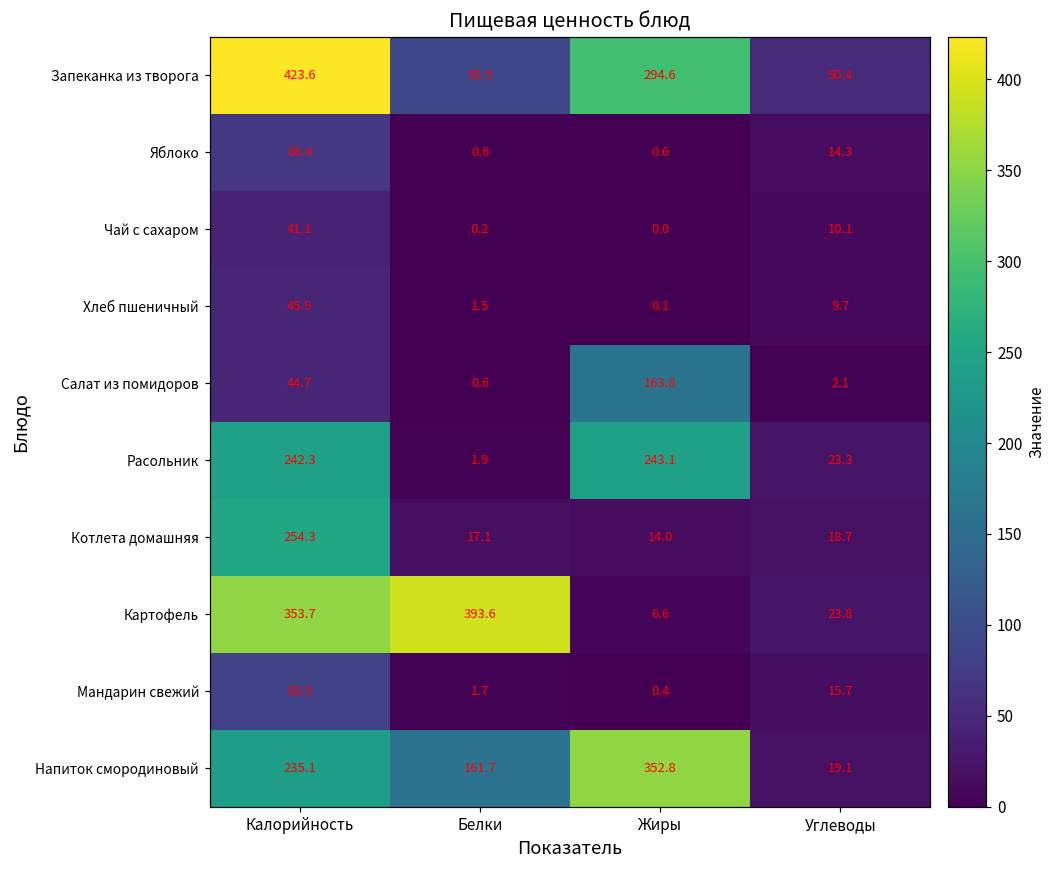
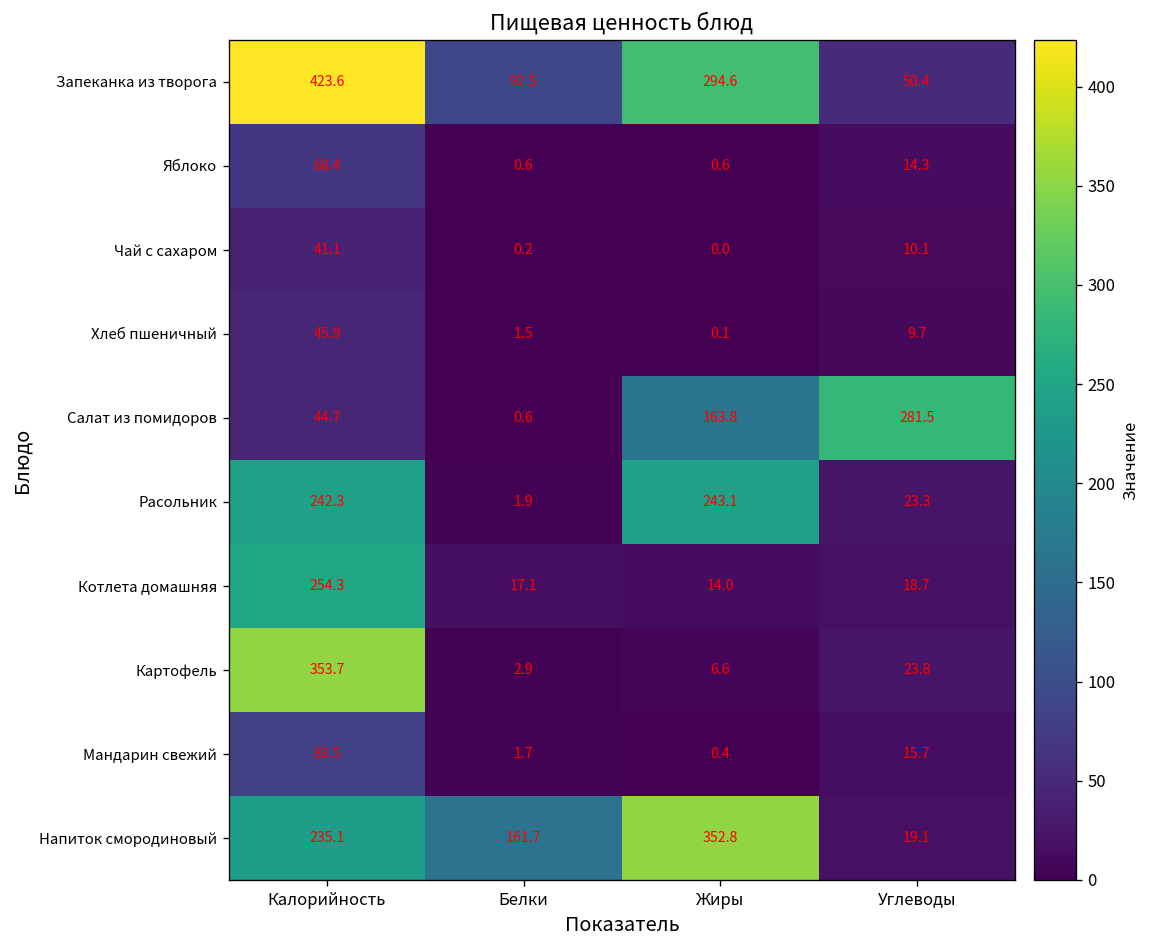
Салат из помидоров, Углеводы: 2.1 -> 281.5
Картофель, Белки: 393.6 -> 2.9
